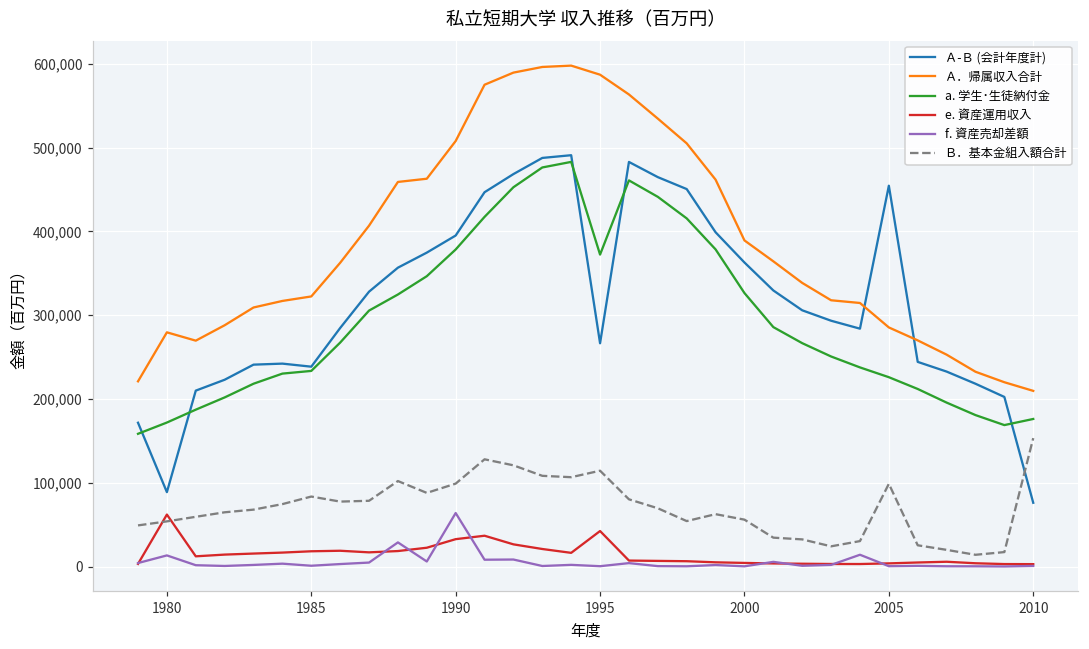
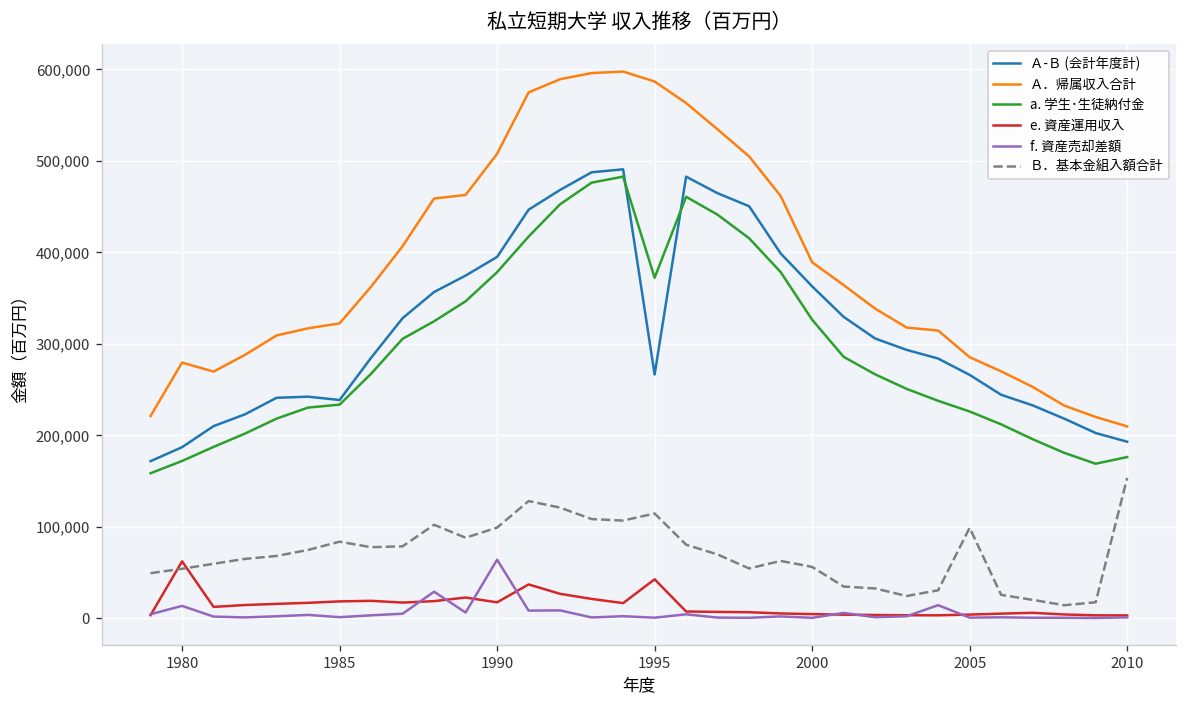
Ａ-Ｂ (会計年度計), 1980: 90,000 -> 190,000
e. 資産運用収入, 1990: 30,000 -> 20,000
Ａ-Ｂ (会計年度計), 2005: 450,000 -> 270,000
Ａ-Ｂ (会計年度計), 2010: 80,000 -> 190,000
